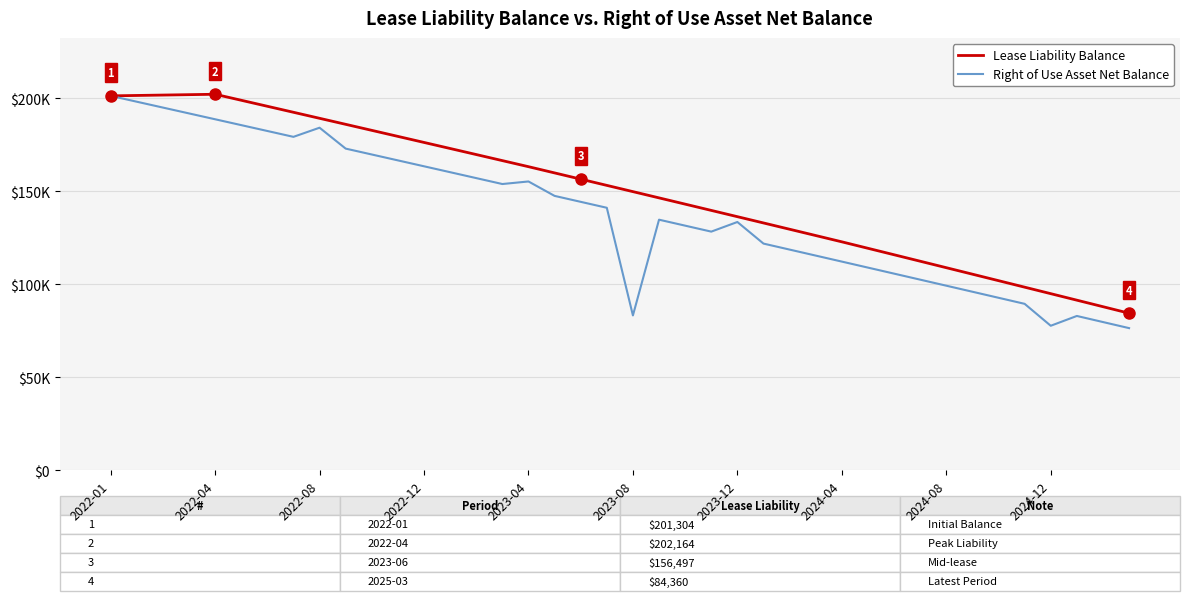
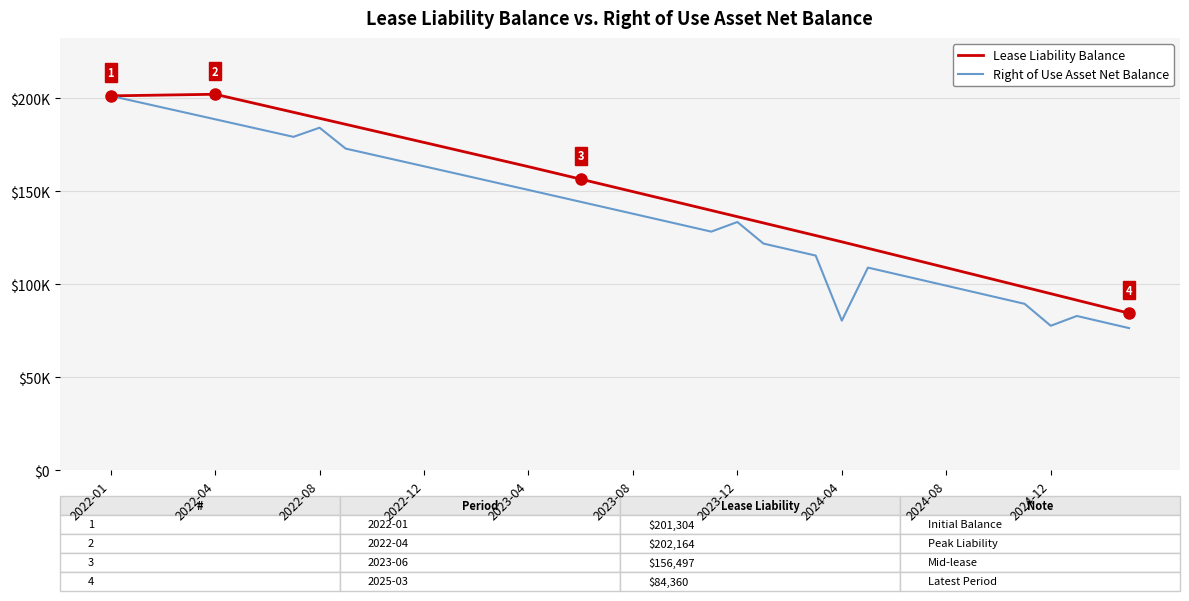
Right of Use Asset Net Balance, 2023-04: $155000 -> $151000
Right of Use Asset Net Balance, 2023-08: $83000 -> $138000
Right of Use Asset Net Balance, 2024-04: $112000 -> $80000
